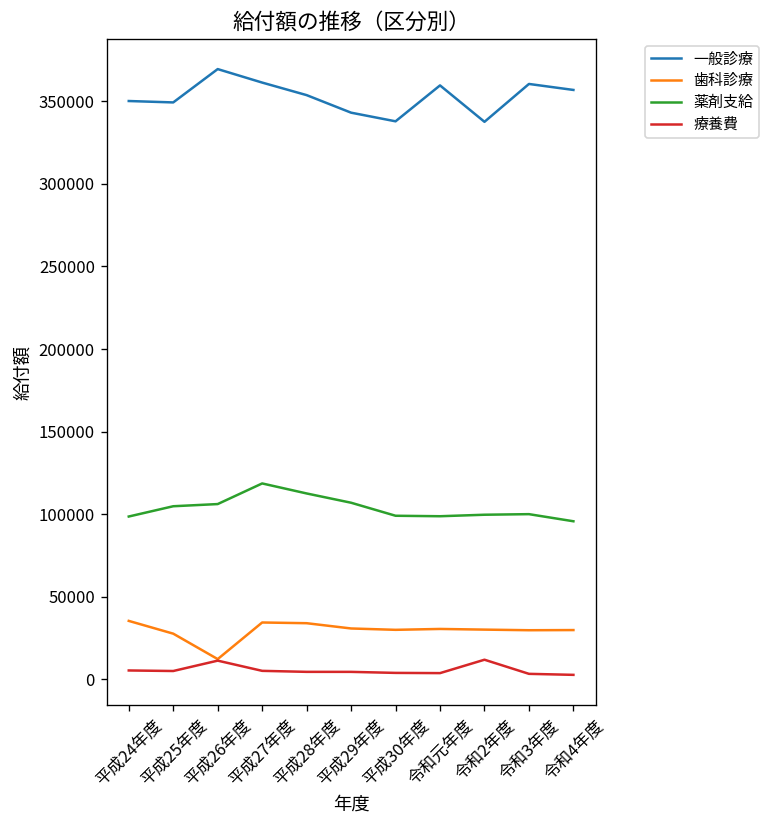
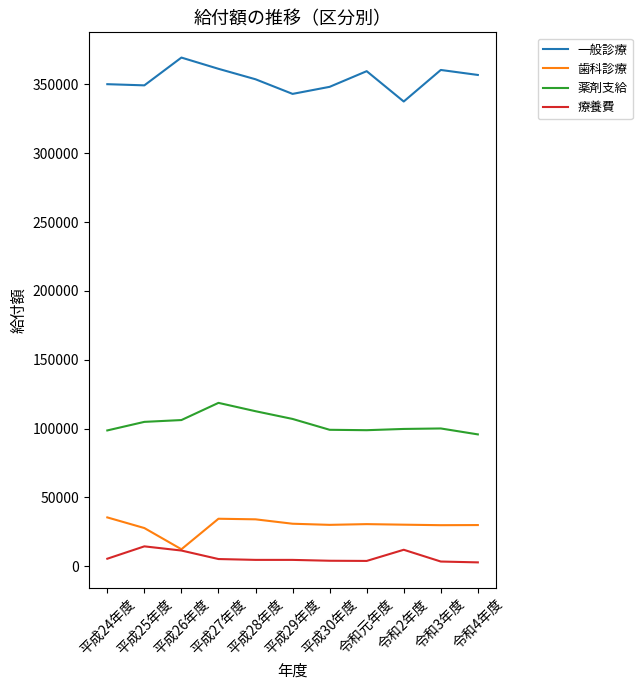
療養費, 平成25年度: 5000 -> 14000
一般診療, 平成30年度: 338000 -> 348000
